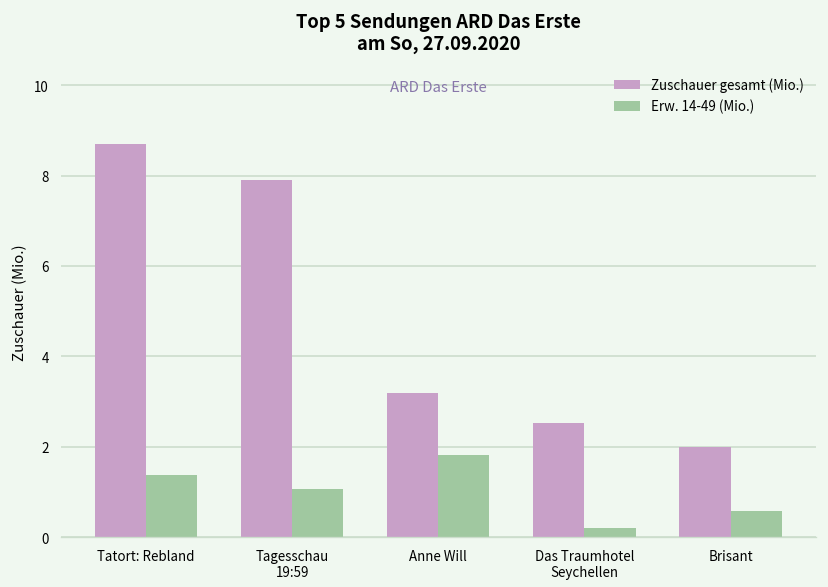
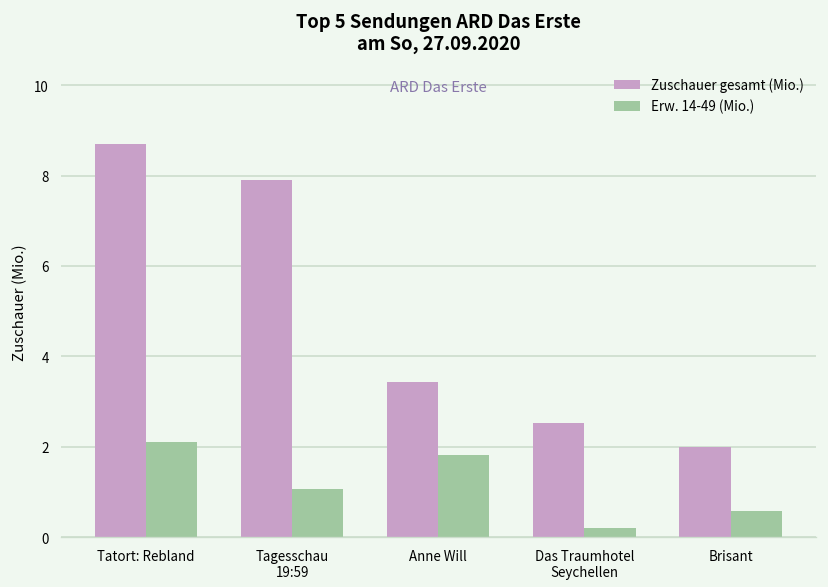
Erw. 14-49 (Mio.), Tatort: Rebland: 1.4 -> 2.1
Zuschauer gesamt (Mio.), Anne Will: 3.2 -> 3.4
